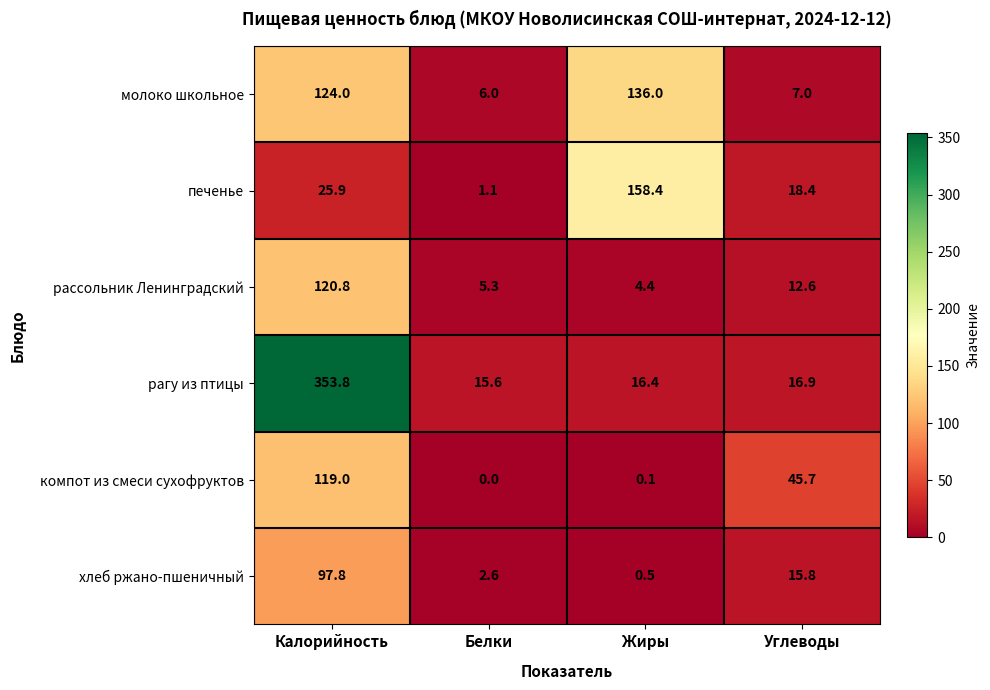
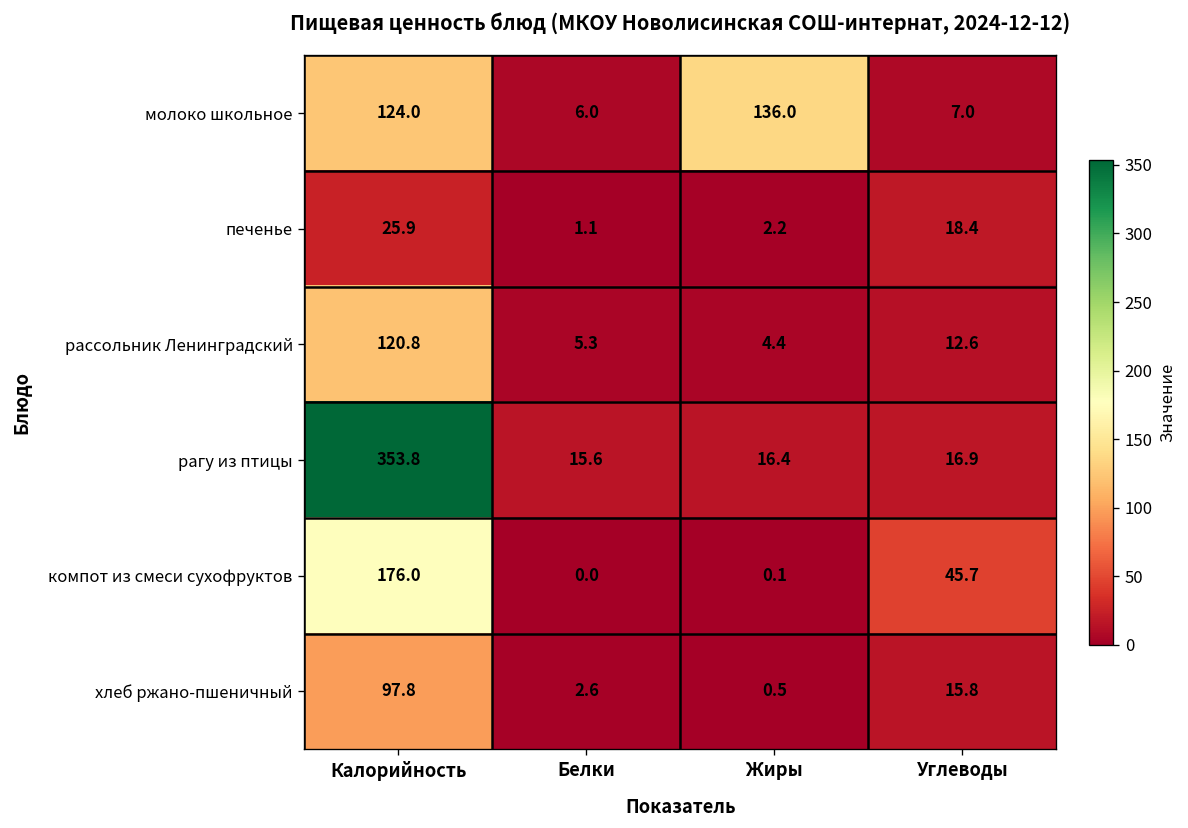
печенье, Жиры: 158.4 -> 2.2
компот из смеси сухофруктов, Калорийность: 119.0 -> 176.0
